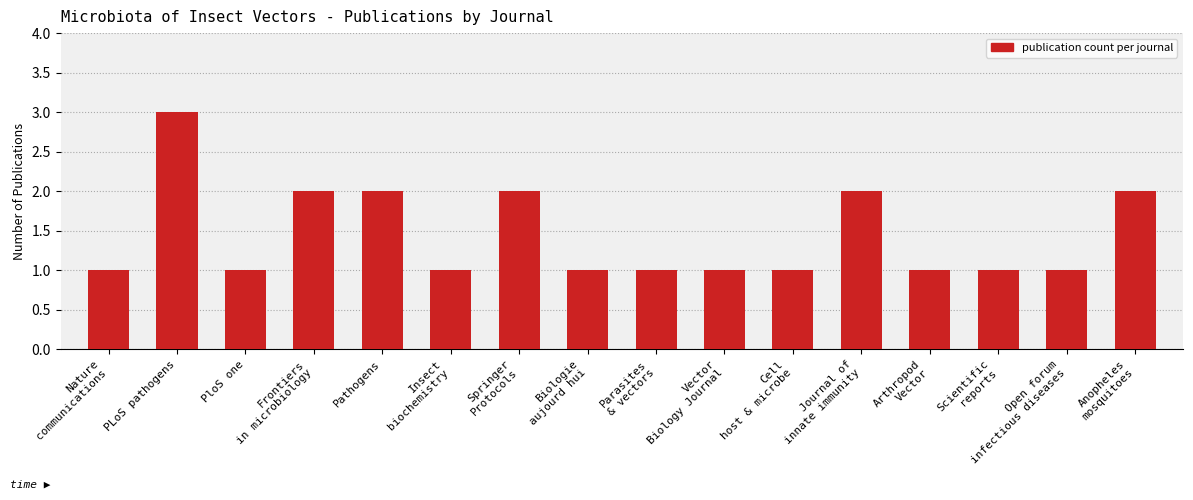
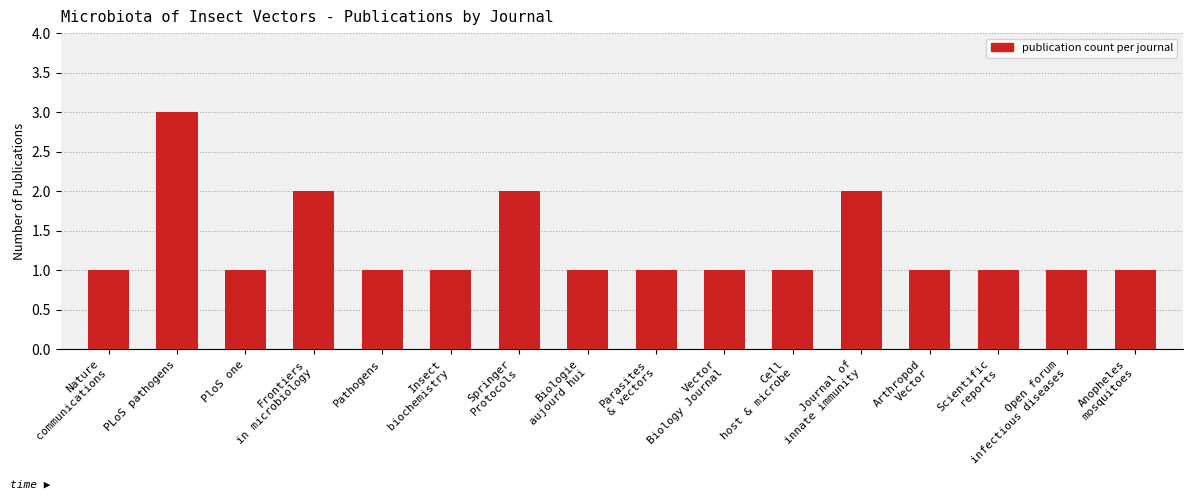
Pathogens: 2 -> 1
Anopheles mosquitoes: 2 -> 1
